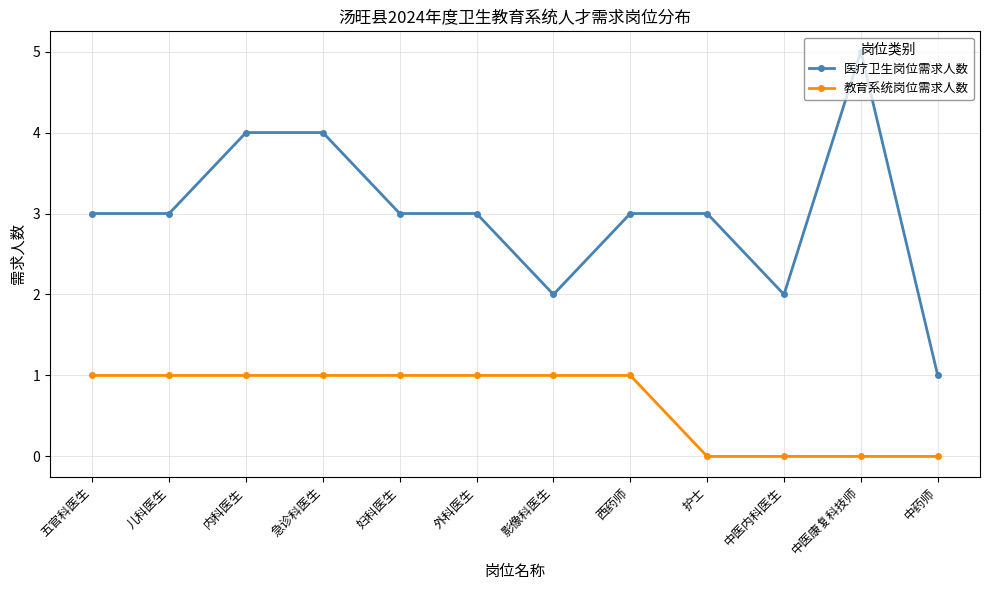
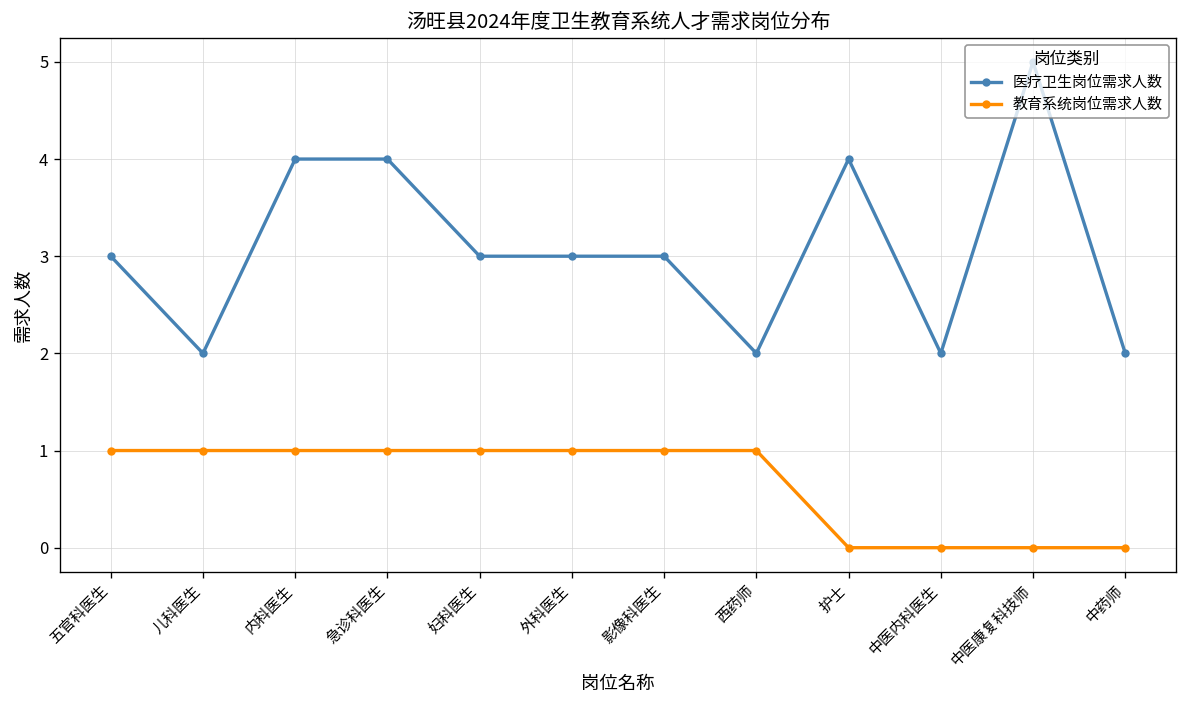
医疗卫生岗位需求人数, 儿科医生: 3 -> 2
医疗卫生岗位需求人数, 影像科医生: 2 -> 3
医疗卫生岗位需求人数, 西药师: 3 -> 2
医疗卫生岗位需求人数, 护士: 3 -> 4
医疗卫生岗位需求人数, 中药师: 1 -> 2
